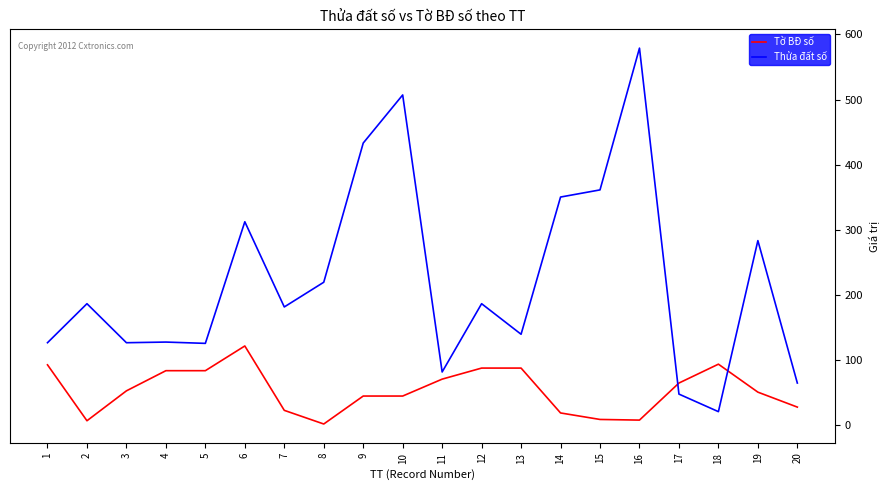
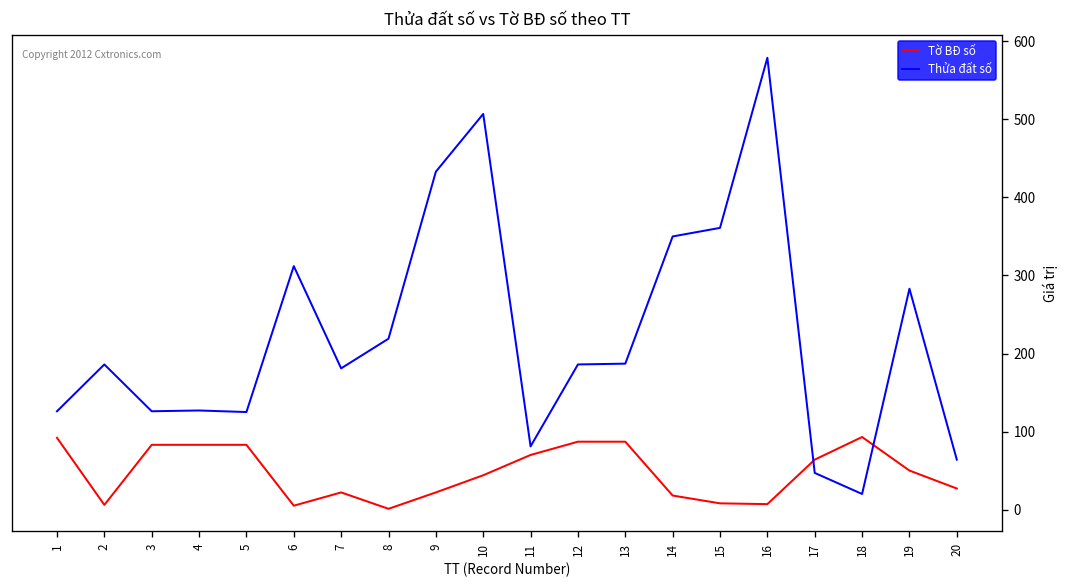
Tờ BĐ số, 3: 50 -> 80
Tờ BĐ số, 6: 120 -> 10
Tờ BĐ số, 9: 40 -> 20
Thửa đất số, 13: 140 -> 190
